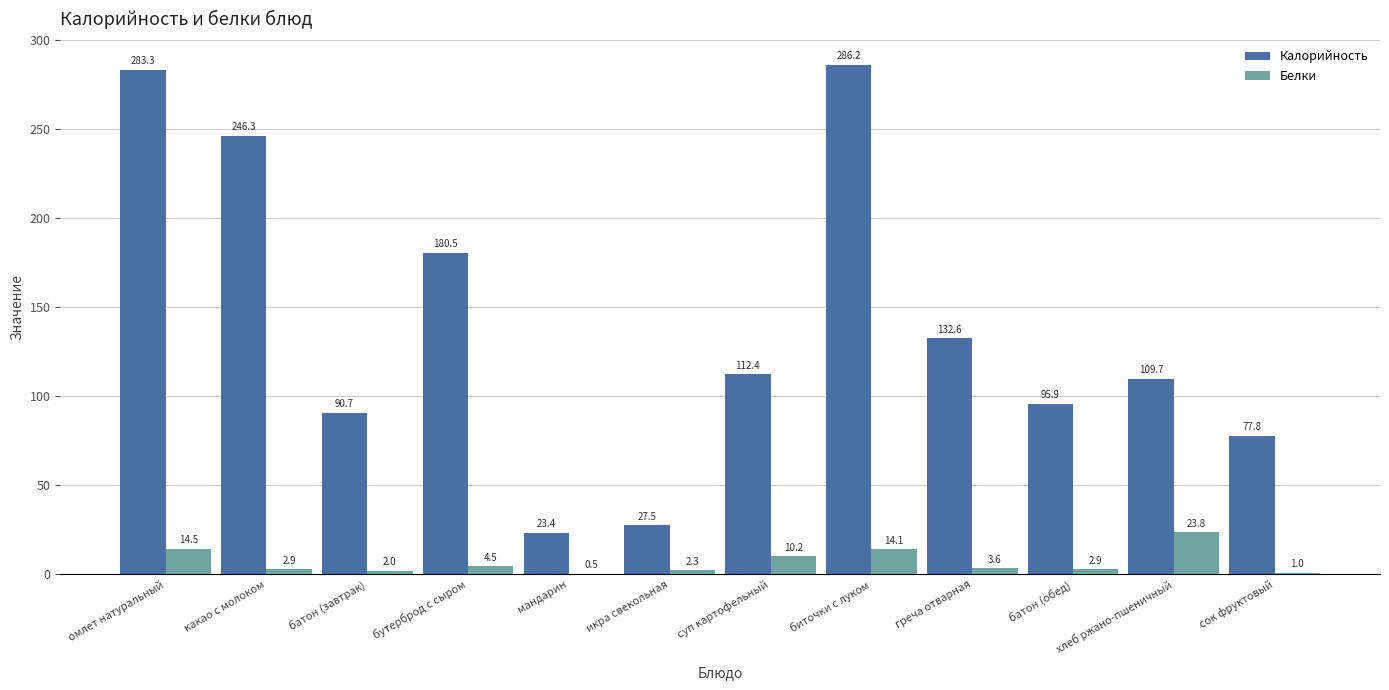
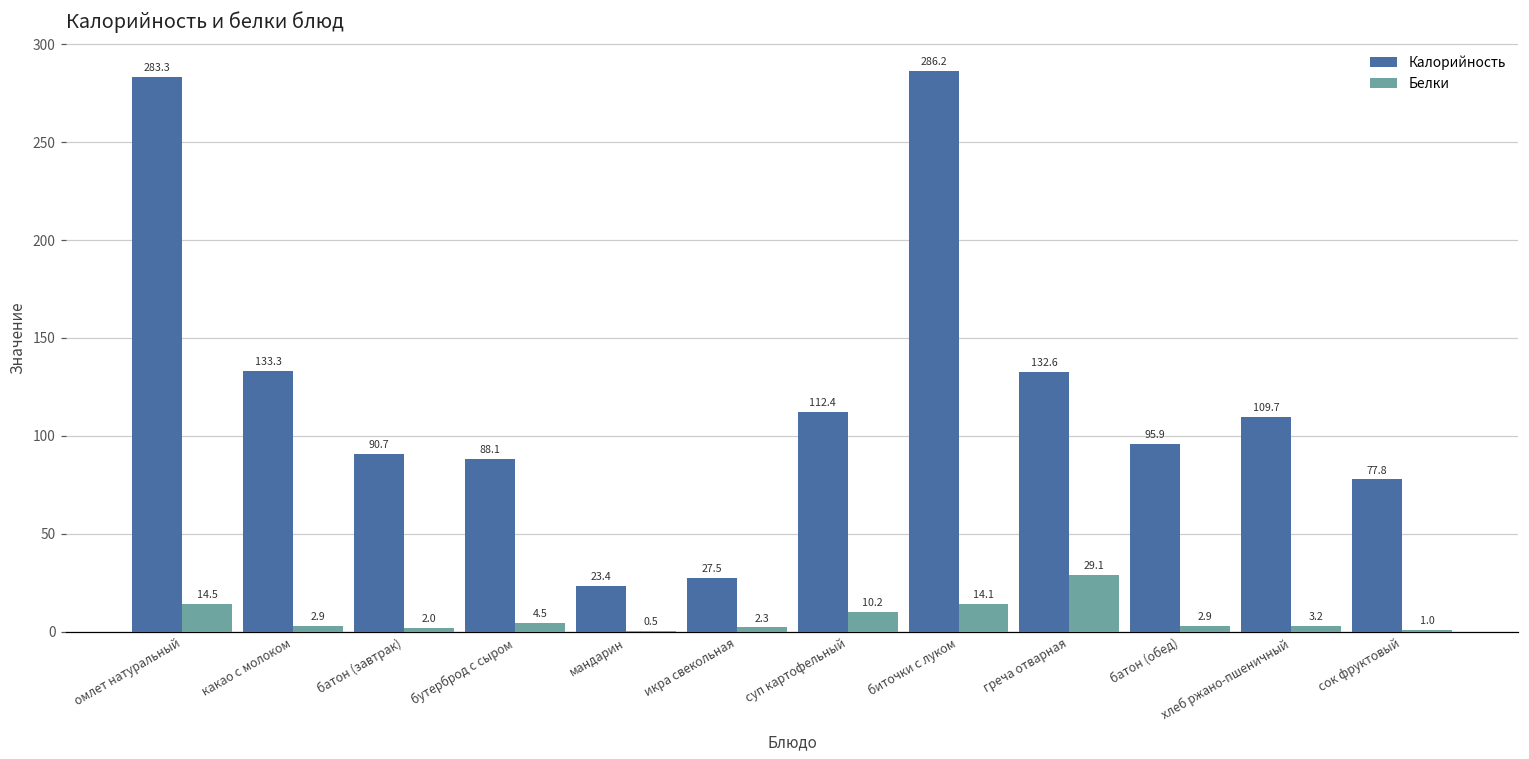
Калорийность, какао с молоком: 246.3 -> 133.3
Калорийность, бутерброд с сыром: 180.5 -> 88.1
Белки, греча отварная: 3.6 -> 29.1
Белки, хлеб ржано-пшеничный: 23.8 -> 3.2
